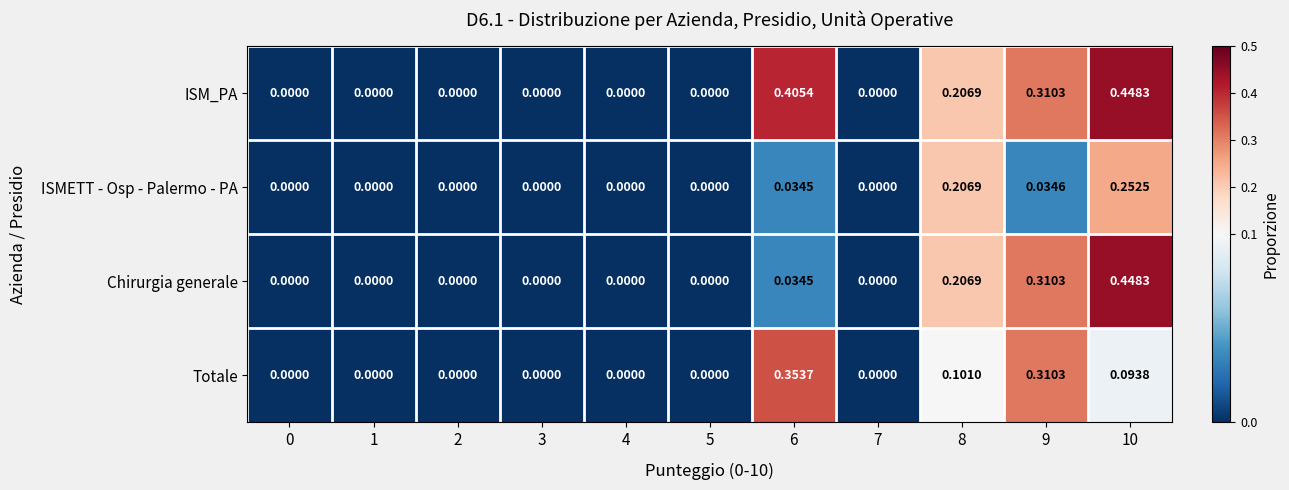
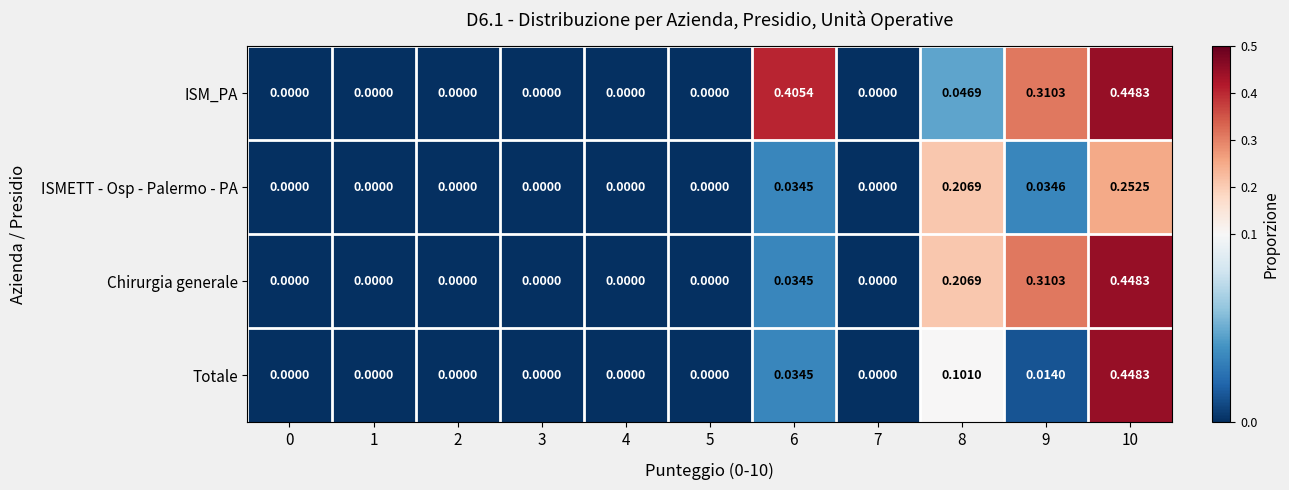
ISM_PA, 8: 0.2069 -> 0.0469
Totale, 6: 0.3537 -> 0.0345
Totale, 9: 0.3103 -> 0.0140
Totale, 10: 0.0938 -> 0.4483
